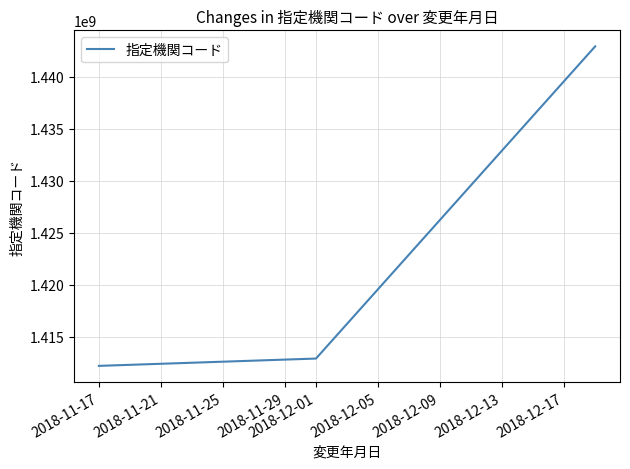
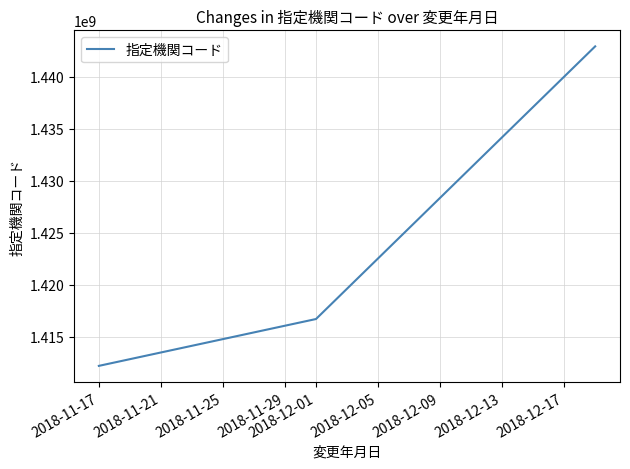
2018-12-01: 1412900000 -> 1416700000
